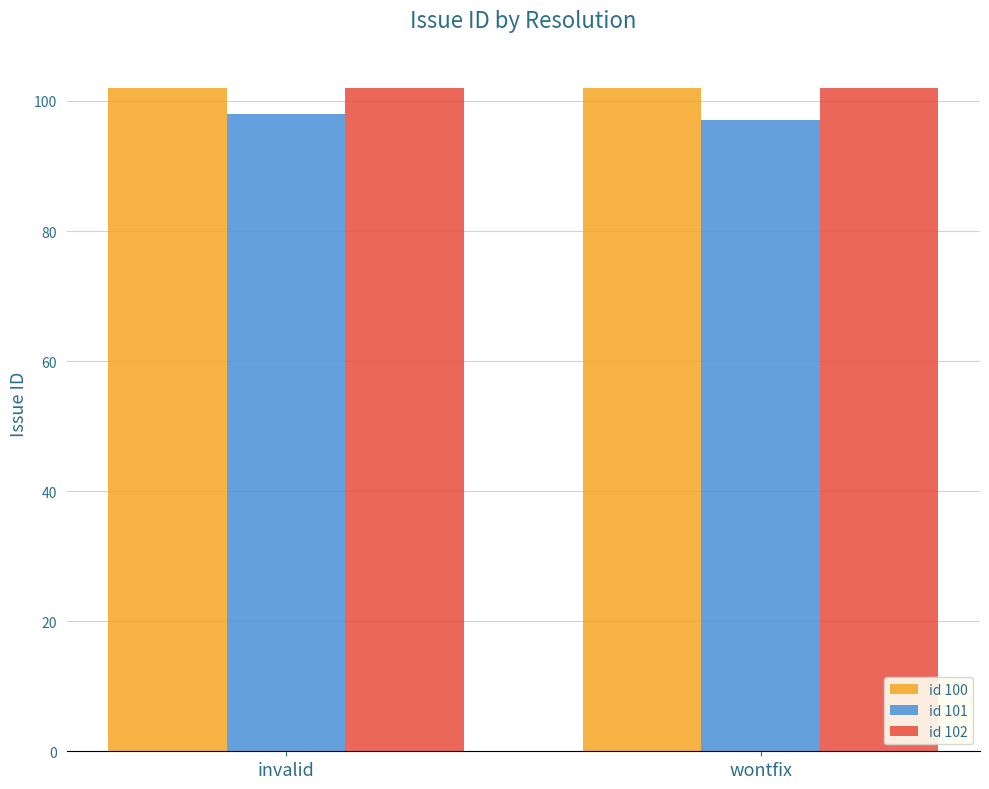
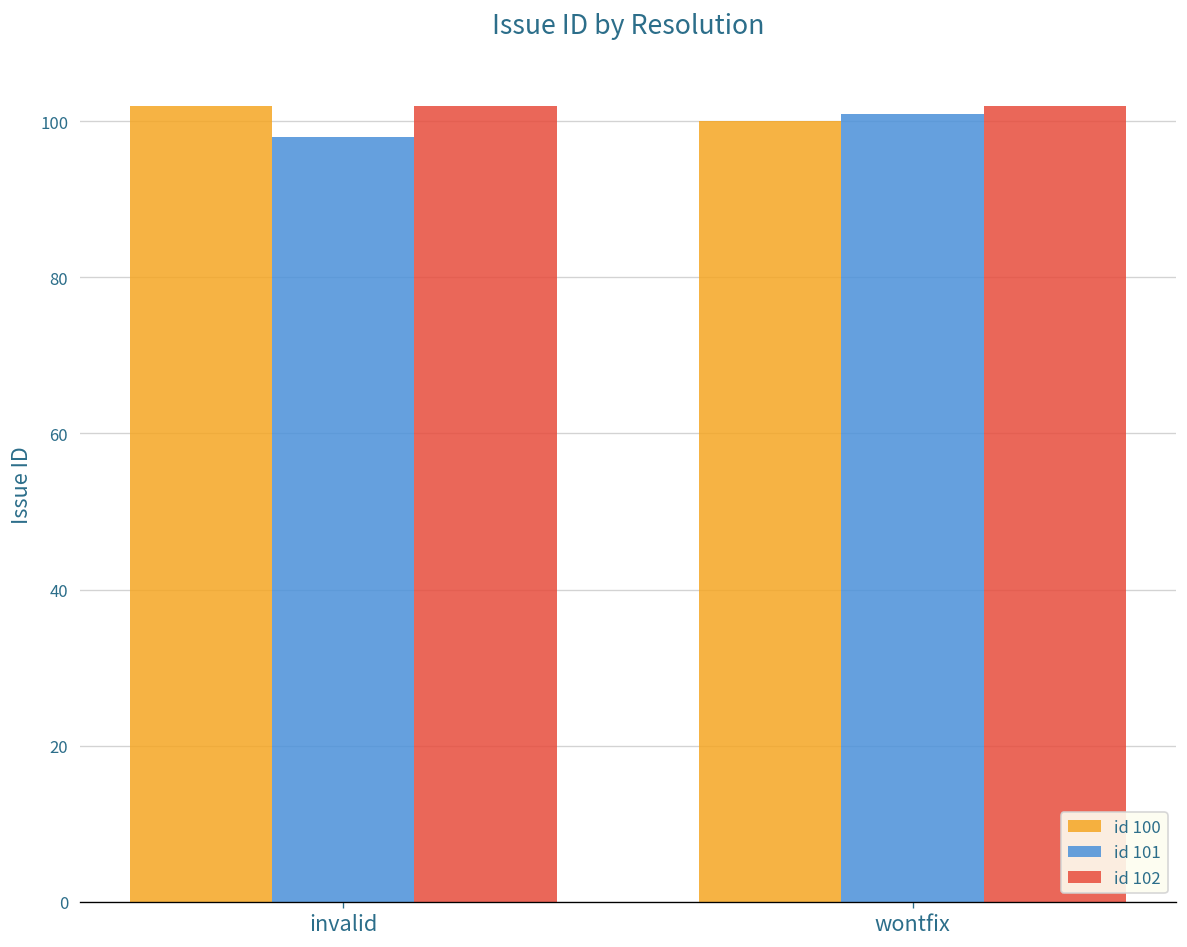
id 100, wontfix: 102 -> 100
id 101, wontfix: 97 -> 101
